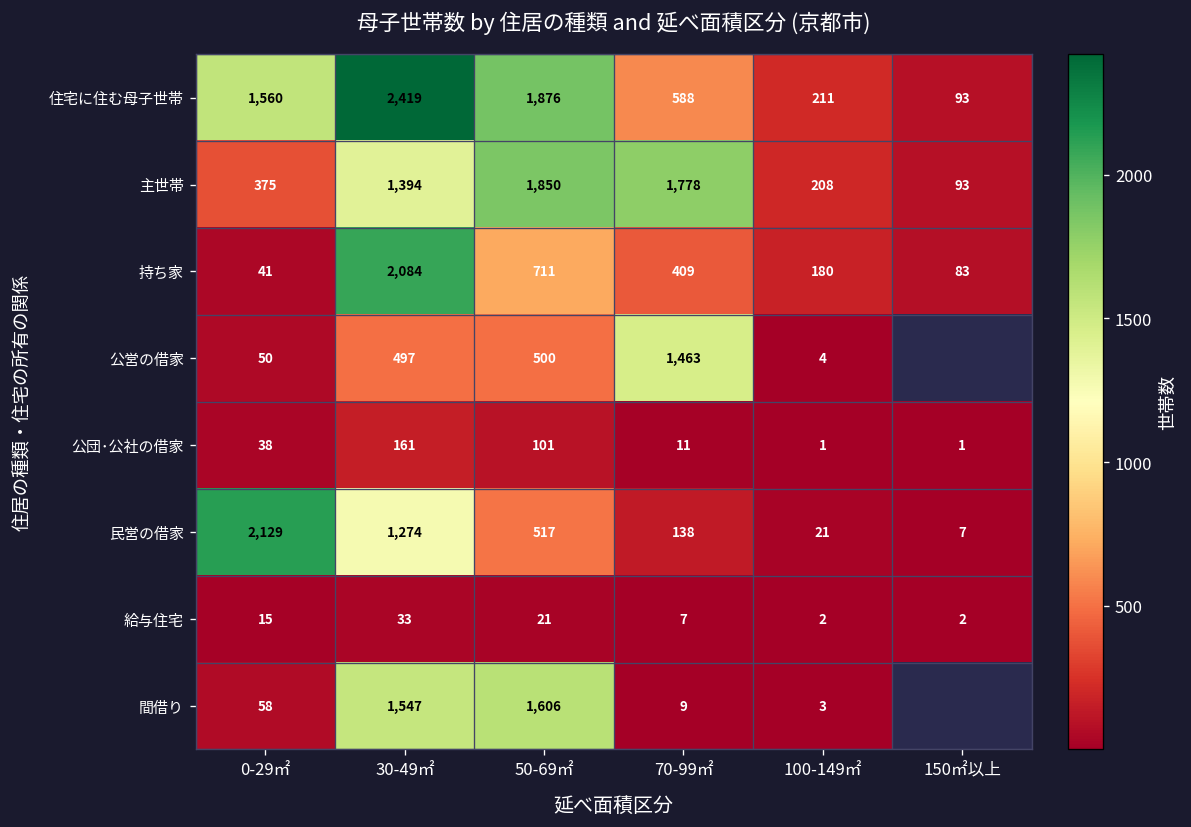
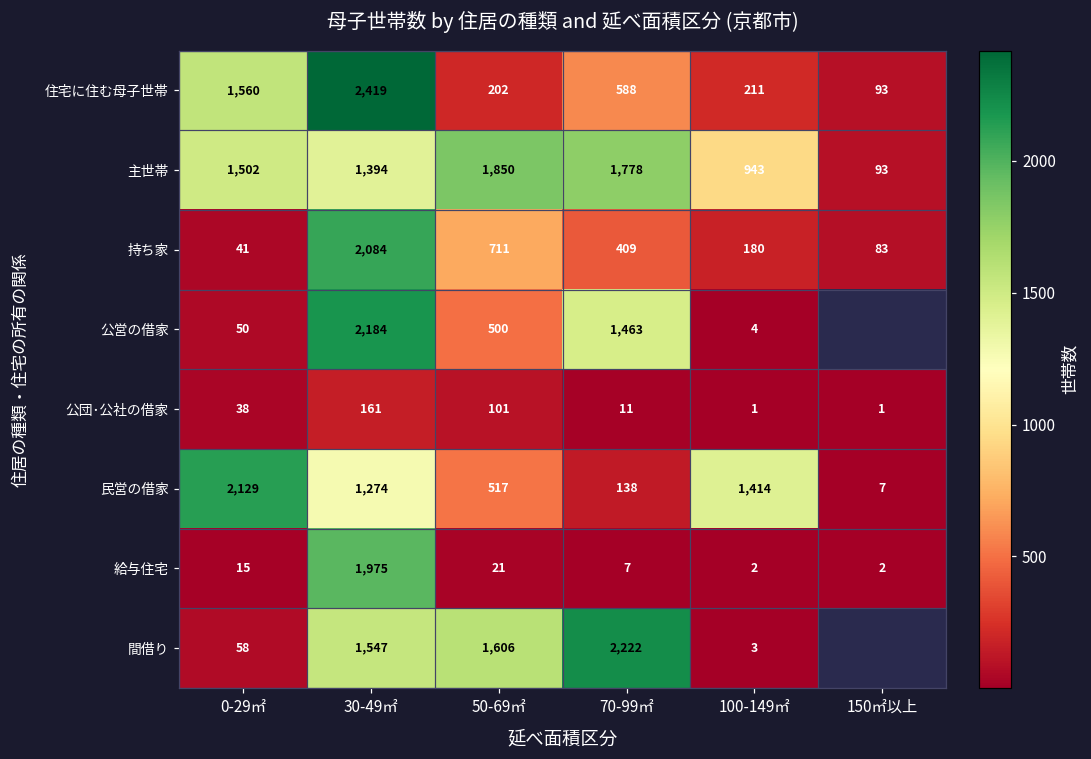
住宅に住む母子世帯, 50-69㎡: 1,876 -> 202
主世帯, 0-29㎡: 375 -> 1,502
主世帯, 100-149㎡: 208 -> 943
公営の借家, 30-49㎡: 497 -> 2,184
民営の借家, 100-149㎡: 21 -> 1,414
給与住宅, 30-49㎡: 33 -> 1,975
間借り, 70-99㎡: 9 -> 2,222
